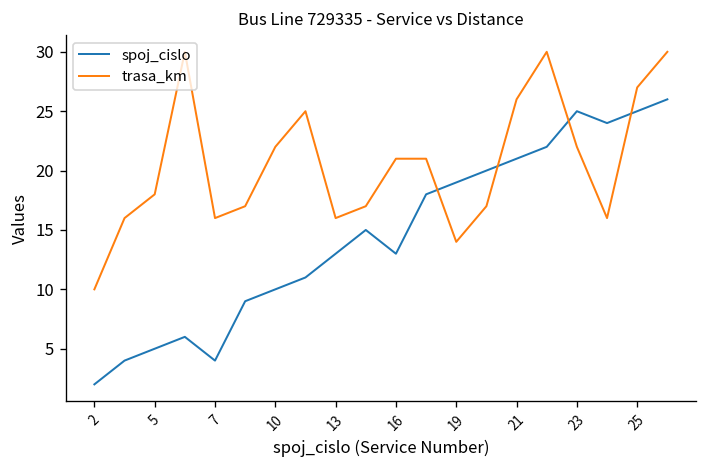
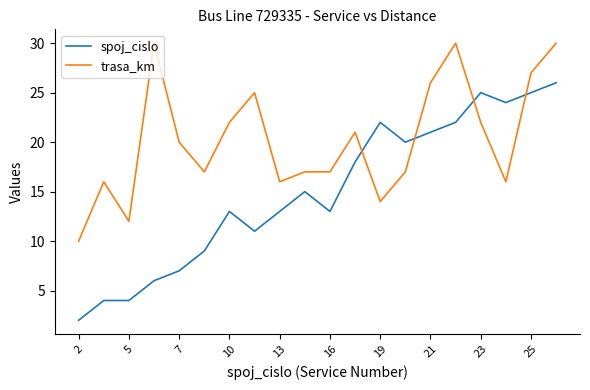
spoj_cislo, 5: 5 -> 4
trasa_km, 5: 18 -> 12
spoj_cislo, 7: 4 -> 7
trasa_km, 7: 16 -> 20
spoj_cislo, 10: 10 -> 13
trasa_km, 16: 21 -> 17
spoj_cislo, 19: 19 -> 22
